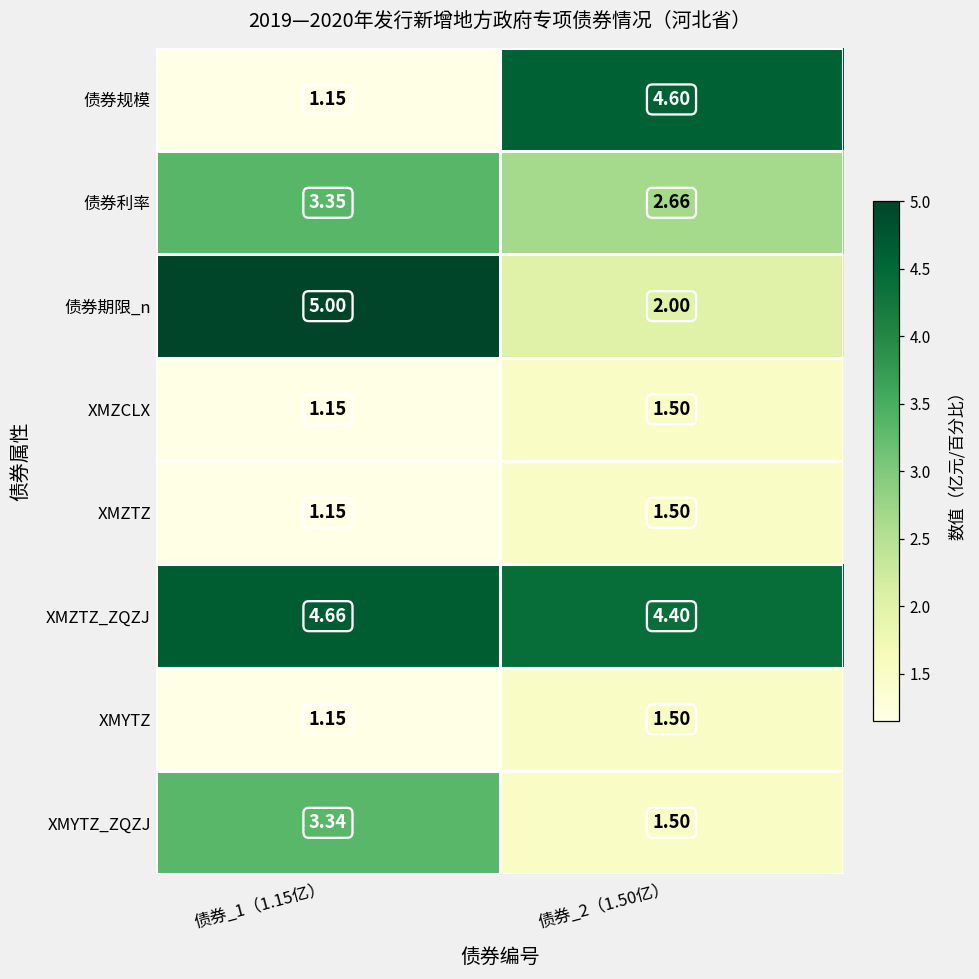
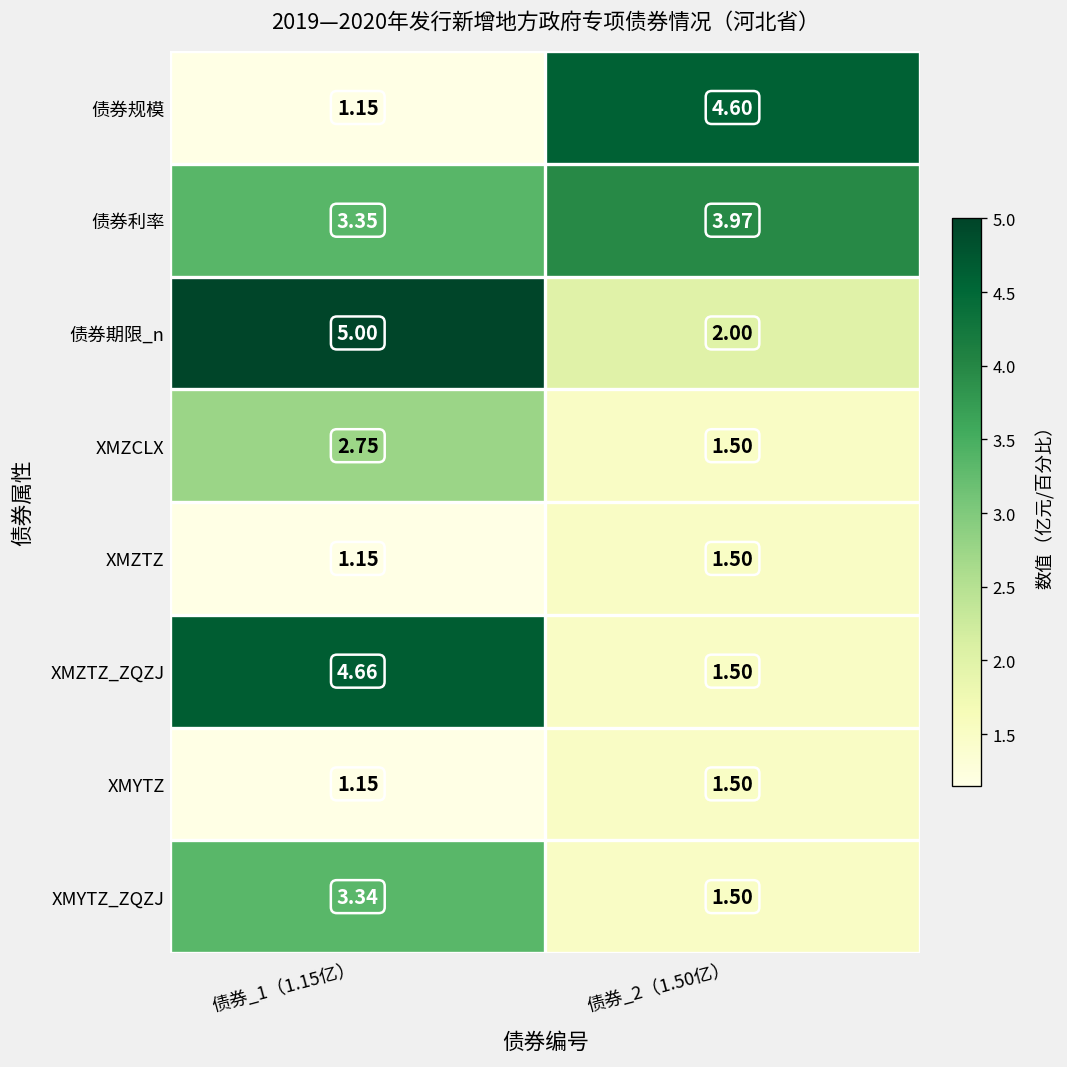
债券利率, 债券_2（1.50亿）: 2.66 -> 3.97
XMZCLX, 债券_1（1.15亿）: 1.15 -> 2.75
XMZTZ_ZQZJ, 债券_2（1.50亿）: 4.40 -> 1.50
